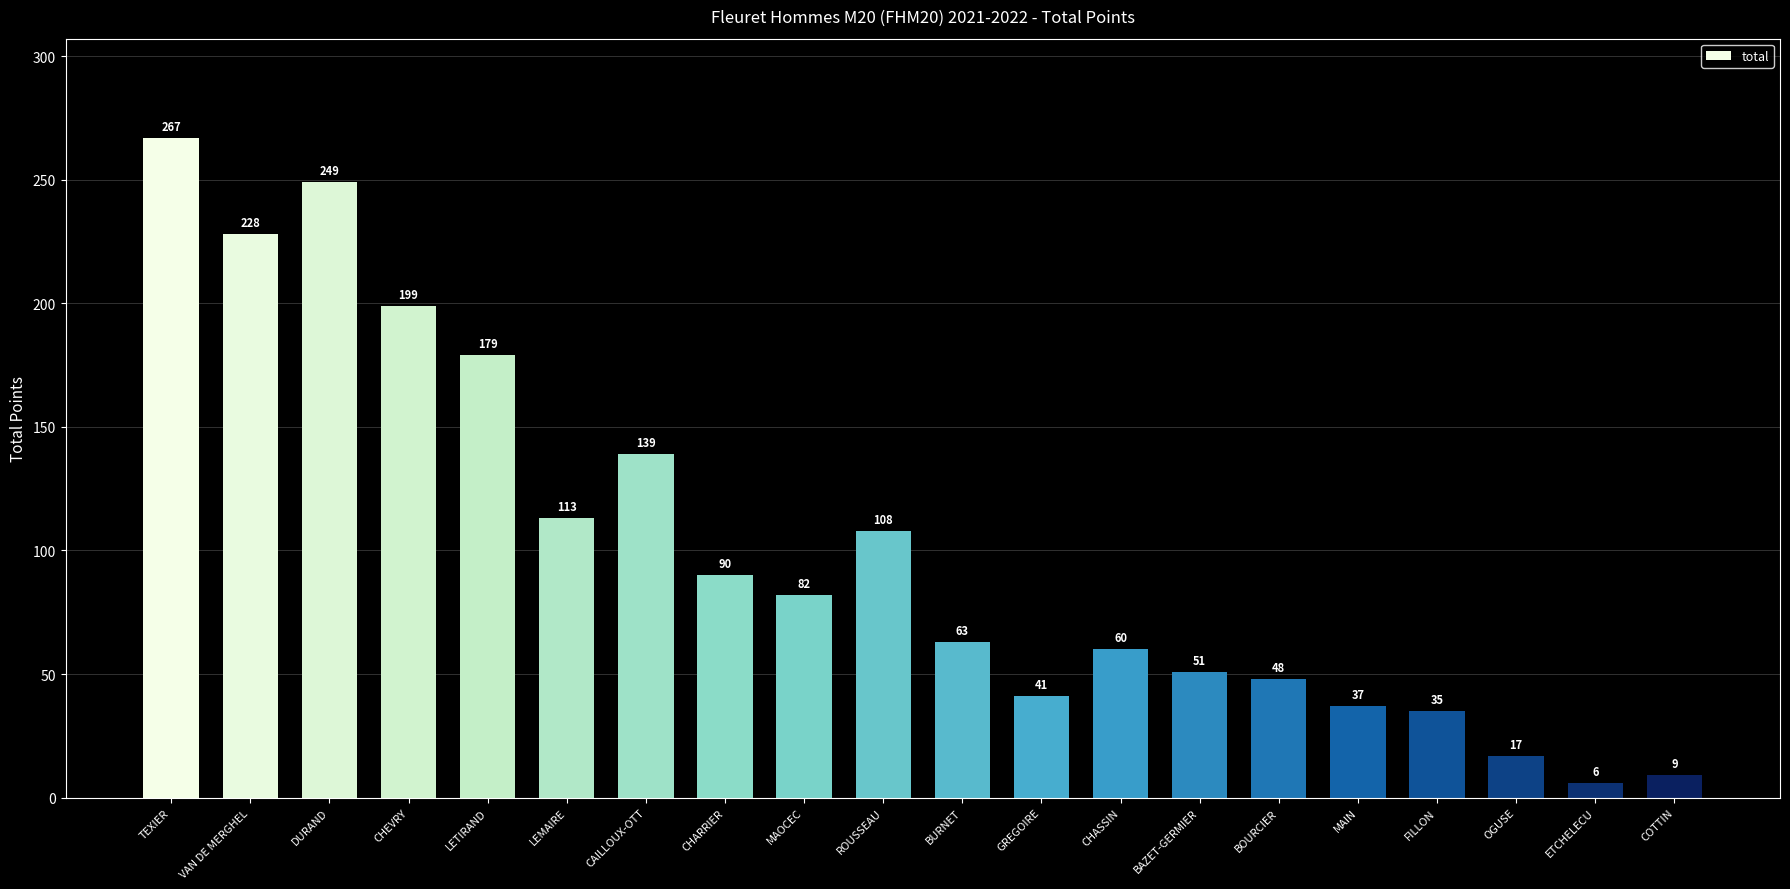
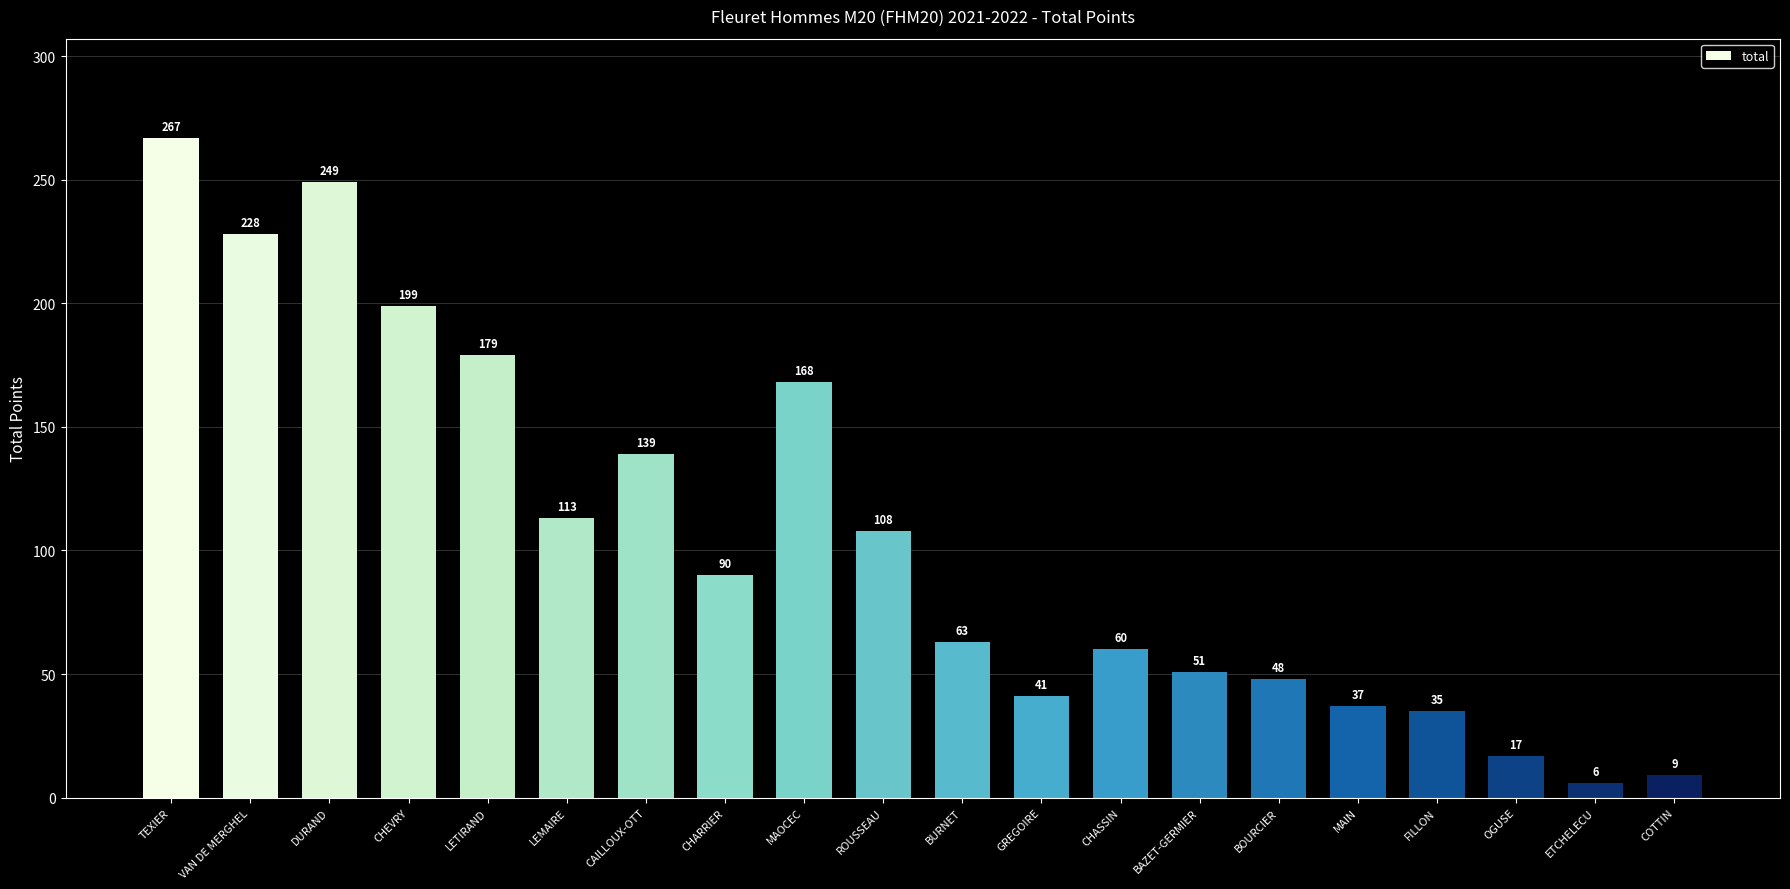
MAOCEC: 82 -> 168
